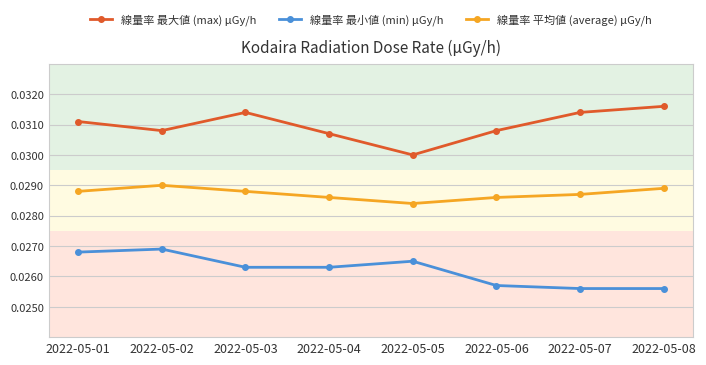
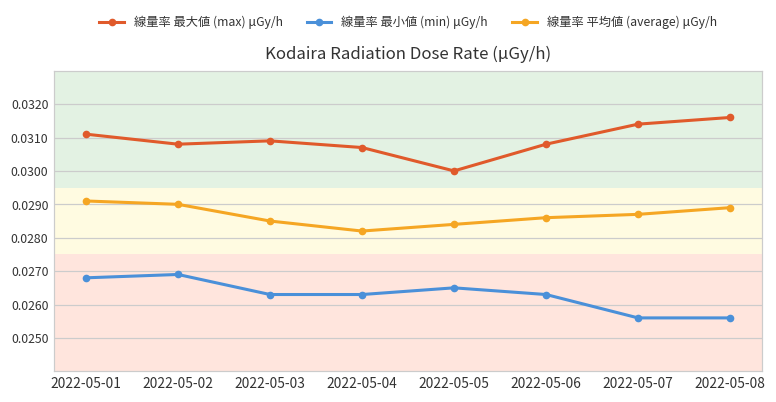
線量率 平均値 (average) μGy/h, 2022-05-01: 0.0288 -> 0.0291
線量率 最大値 (max) μGy/h, 2022-05-03: 0.0314 -> 0.0309
線量率 平均値 (average) μGy/h, 2022-05-03: 0.0288 -> 0.0285
線量率 平均値 (average) μGy/h, 2022-05-04: 0.0286 -> 0.0282
線量率 最小値 (min) μGy/h, 2022-05-06: 0.0257 -> 0.0263
